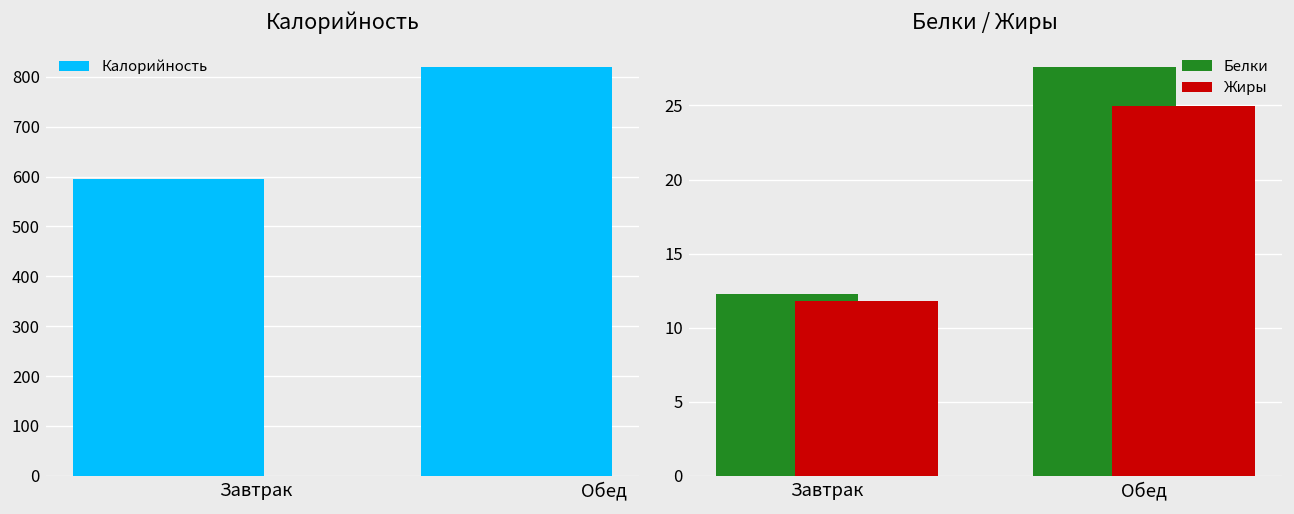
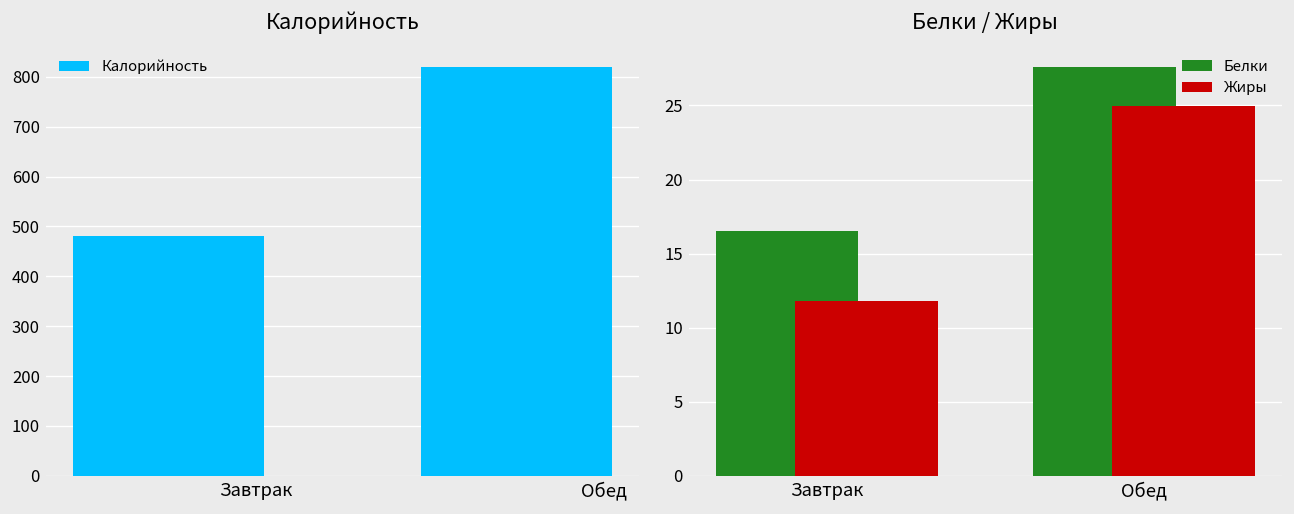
Калорийность, Завтрак: 600 -> 480
Белки / Жиры, Белки, Завтрак: 12.3 -> 16.5
